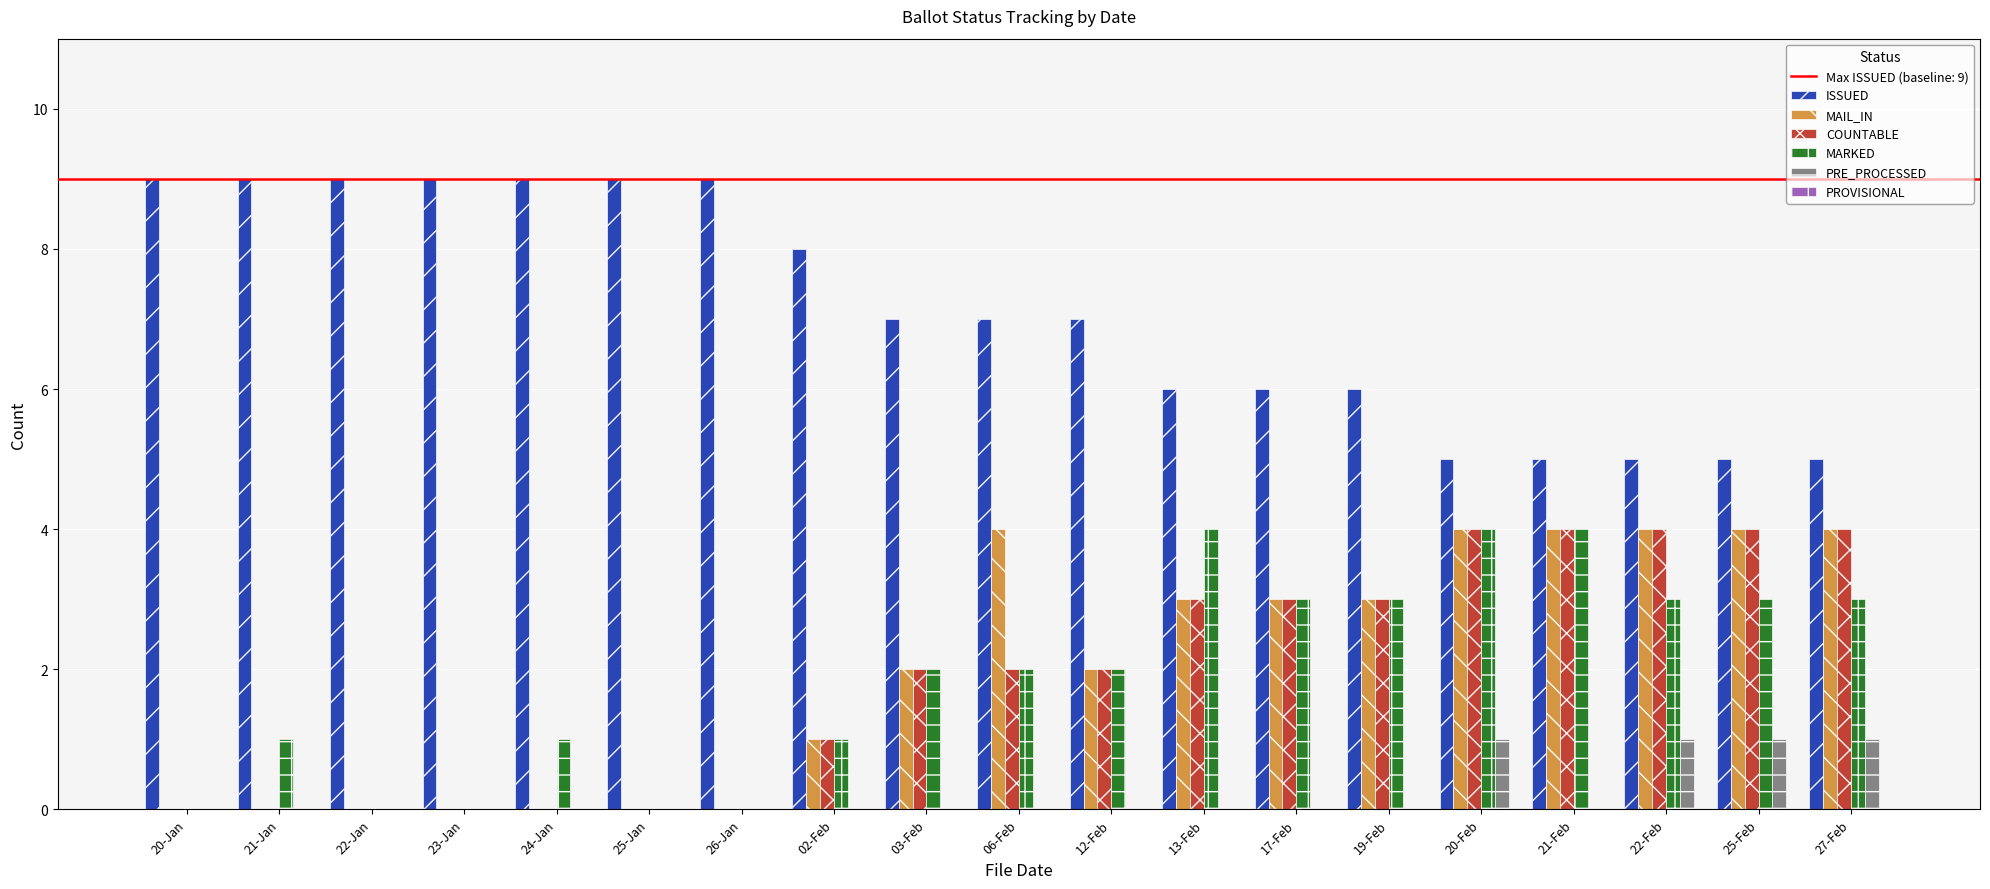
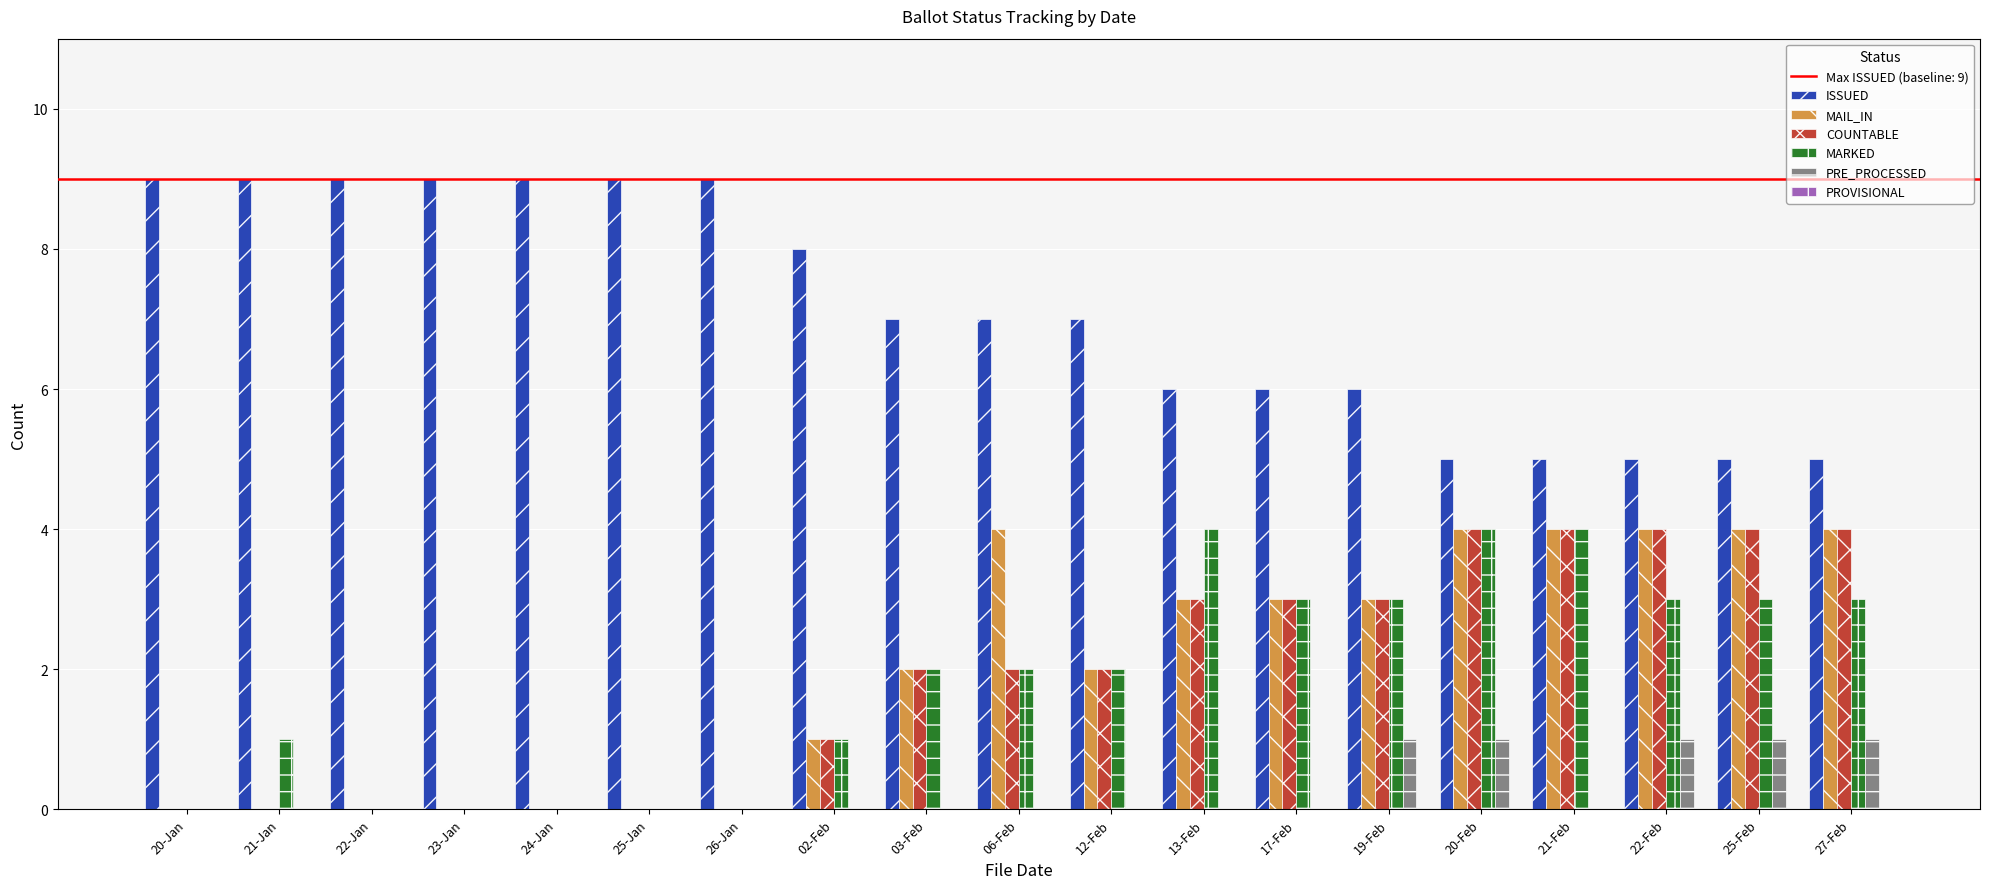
MARKED, 24-Jan: 1 -> 0
PRE_PROCESSED, 19-Feb: 0 -> 1
